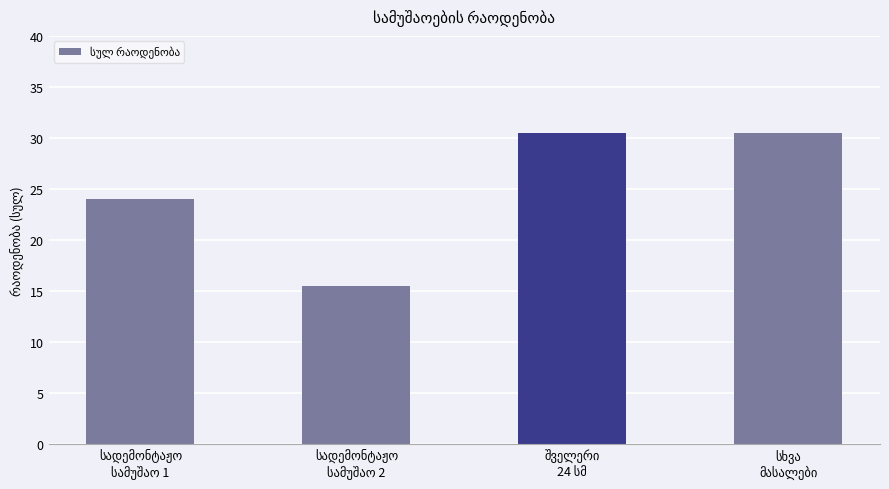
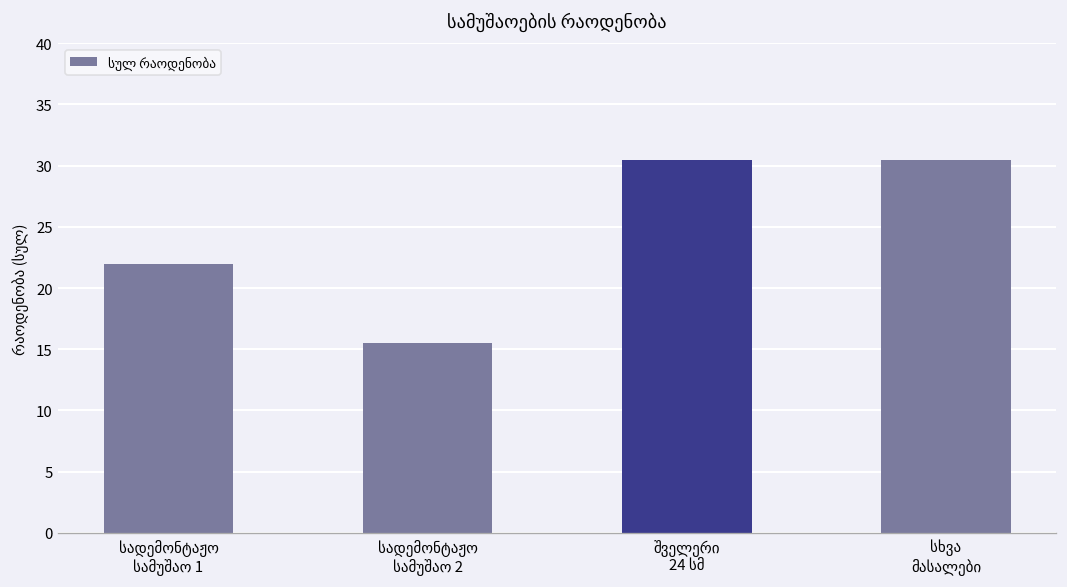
სადემონტაჟო სამუშაო 1: 24 -> 22
